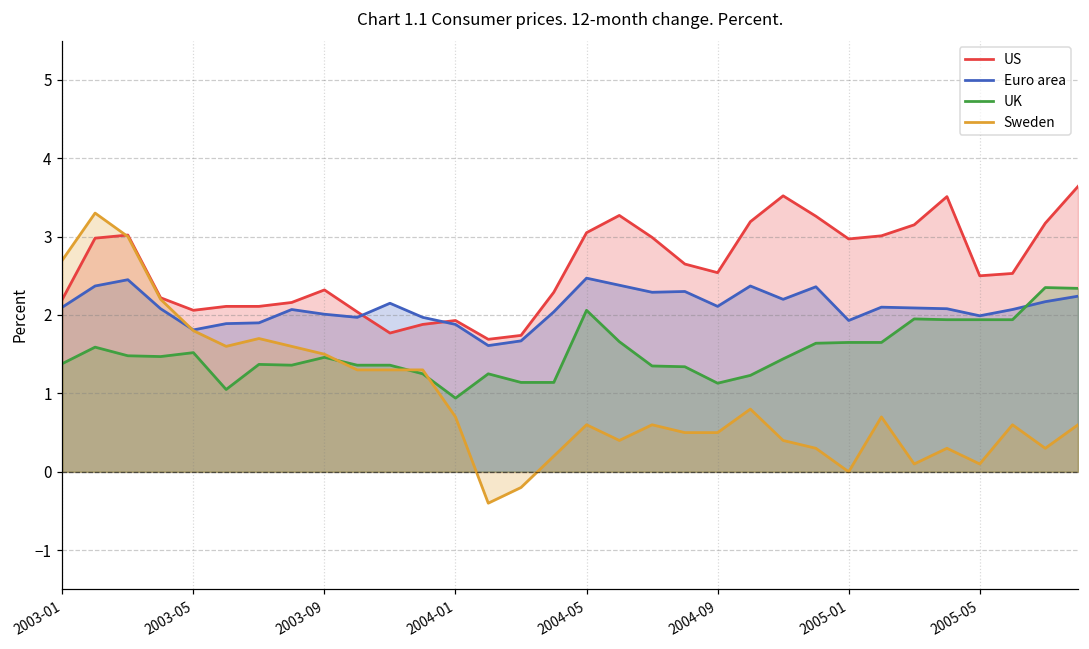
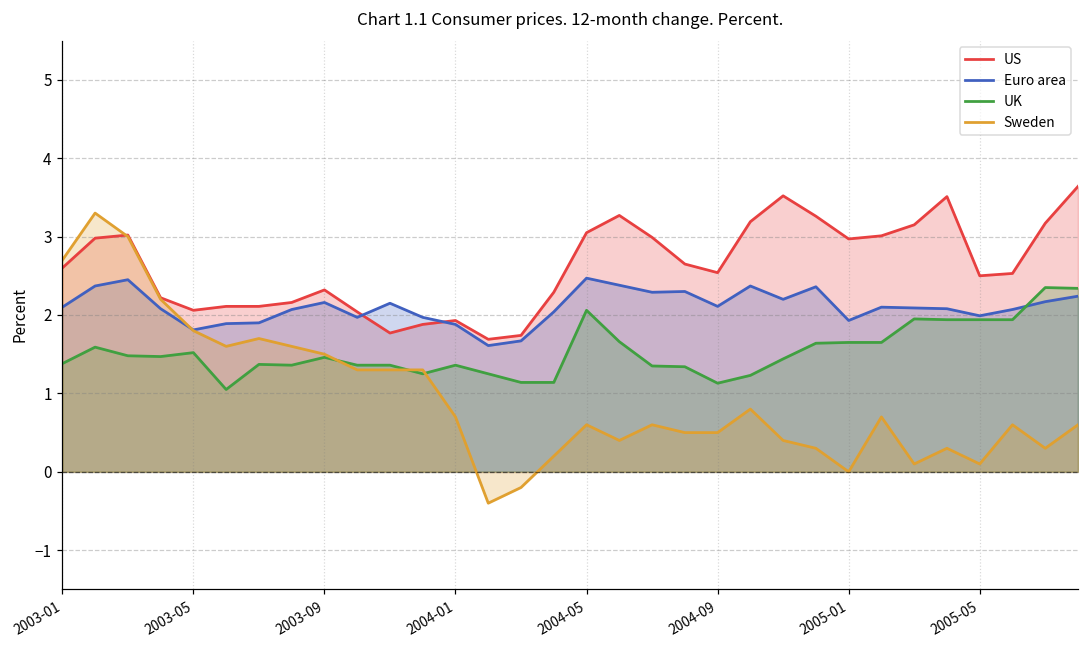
US, 2003-01: 2.2 -> 2.6
Euro area, 2003-09: 2.0 -> 2.2
UK, 2004-01: 0.9 -> 1.4
